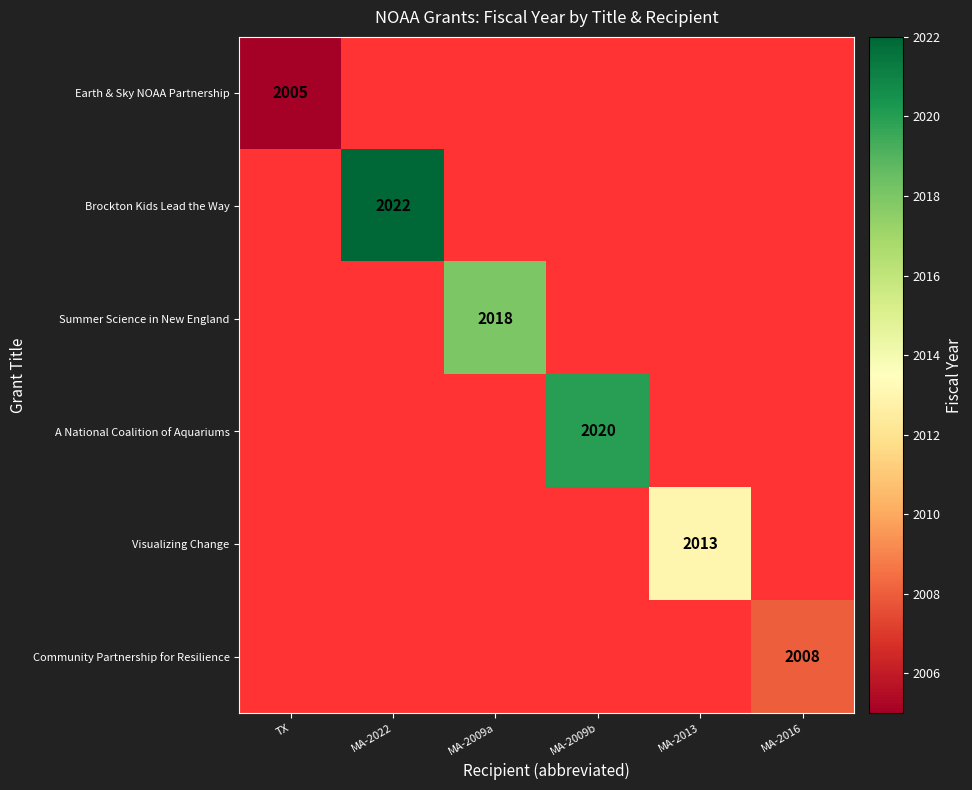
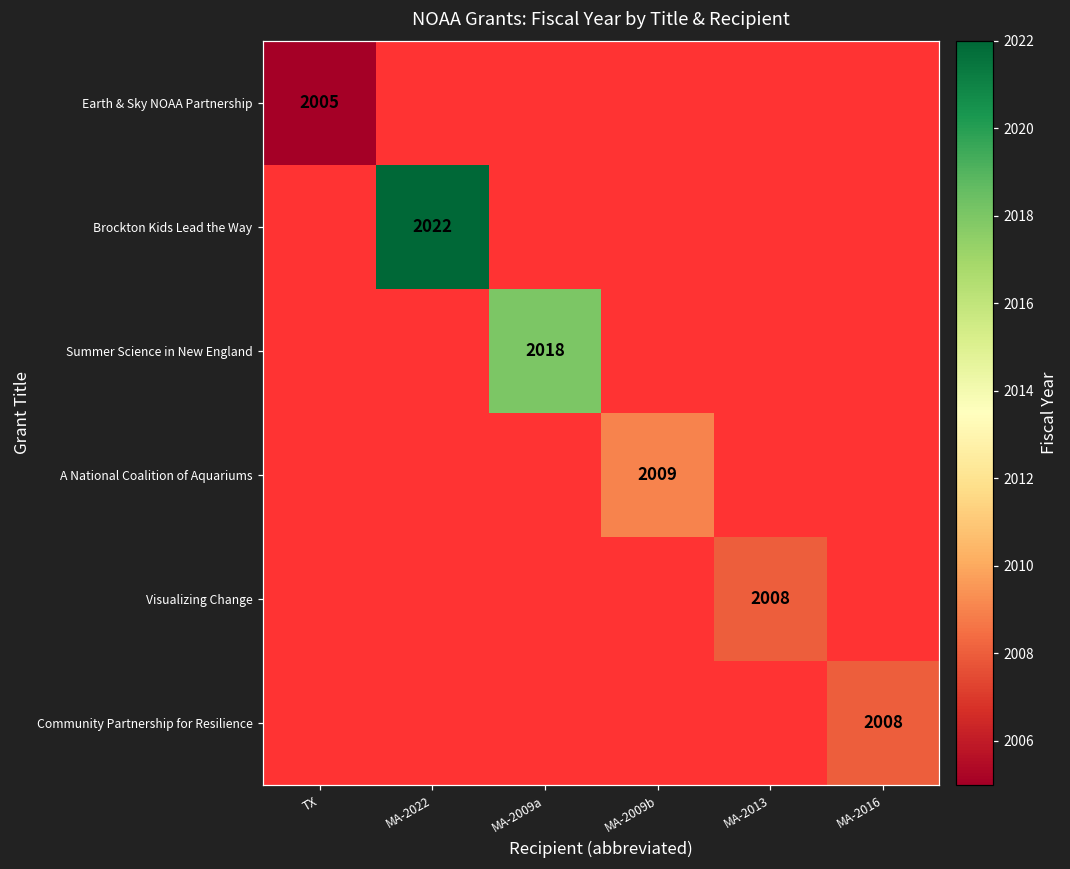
A National Coalition of Aquariums, MA-2009b: 2020 -> 2009
Visualizing Change, MA-2013: 2013 -> 2008
